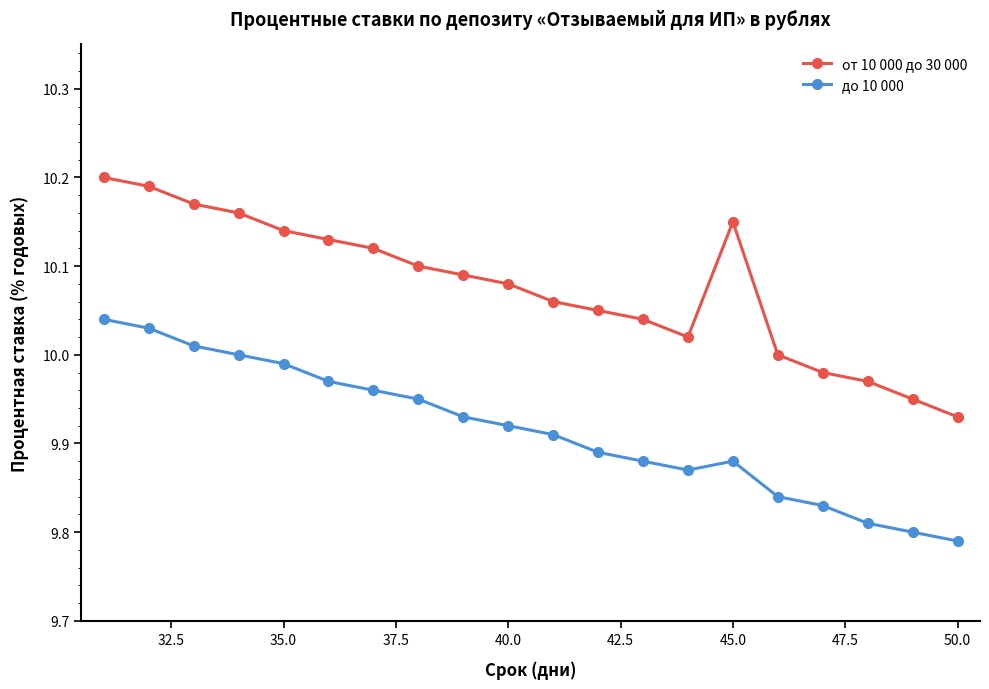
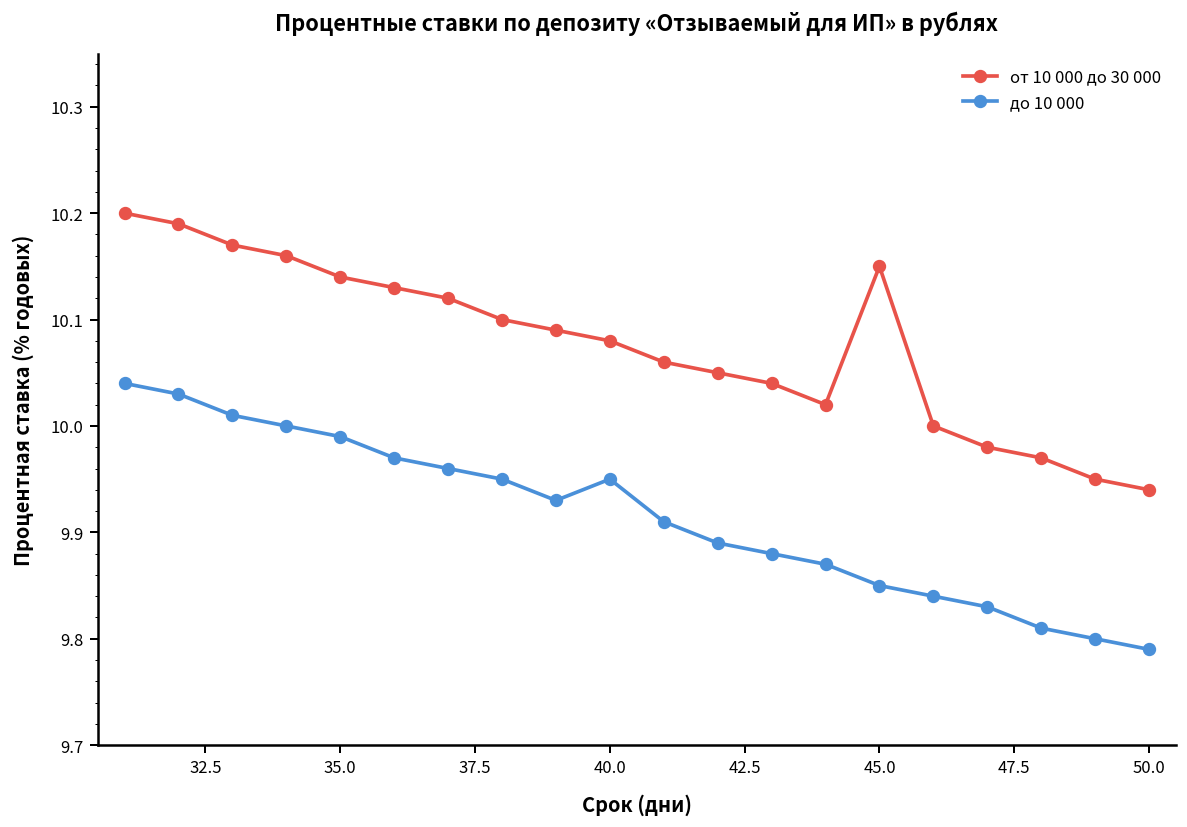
до 10 000, 40.0: 9.92 -> 9.95
до 10 000, 45.0: 9.88 -> 9.85
от 10 000 до 30 000, 50.0: 9.93 -> 9.94
